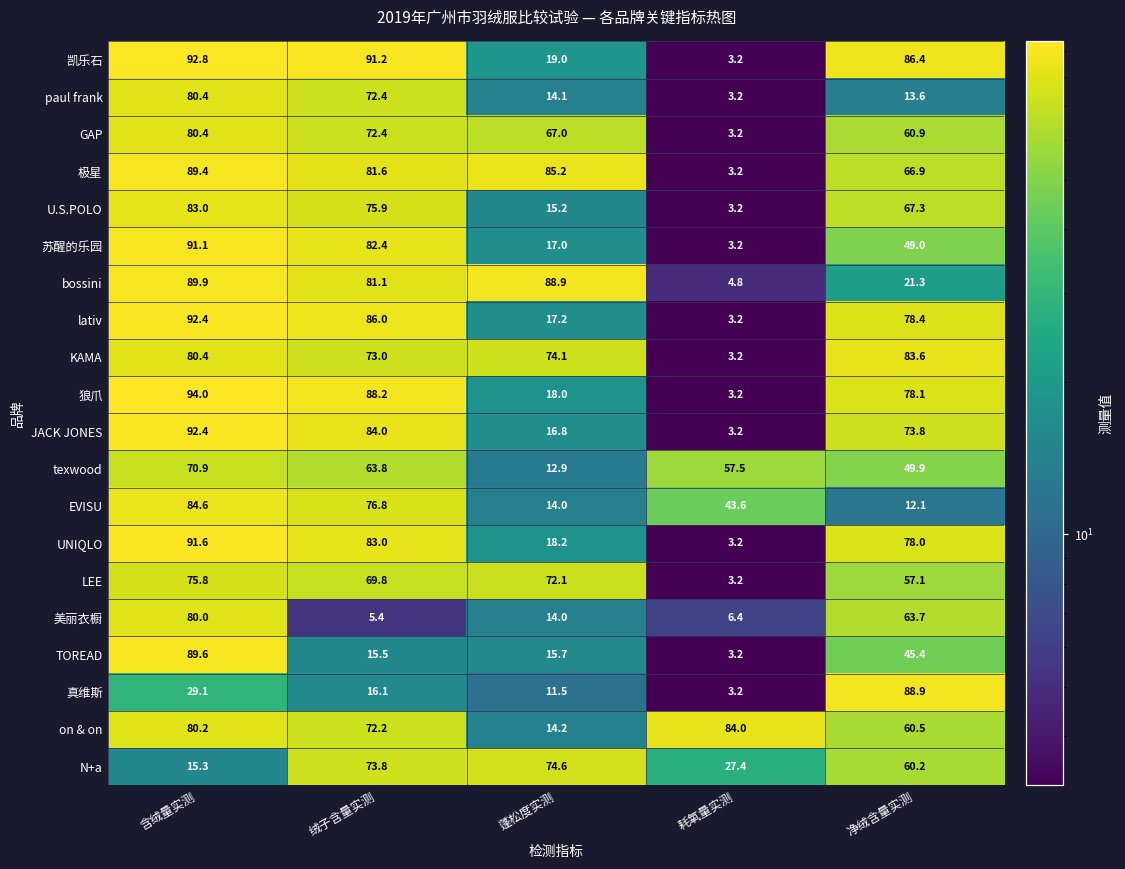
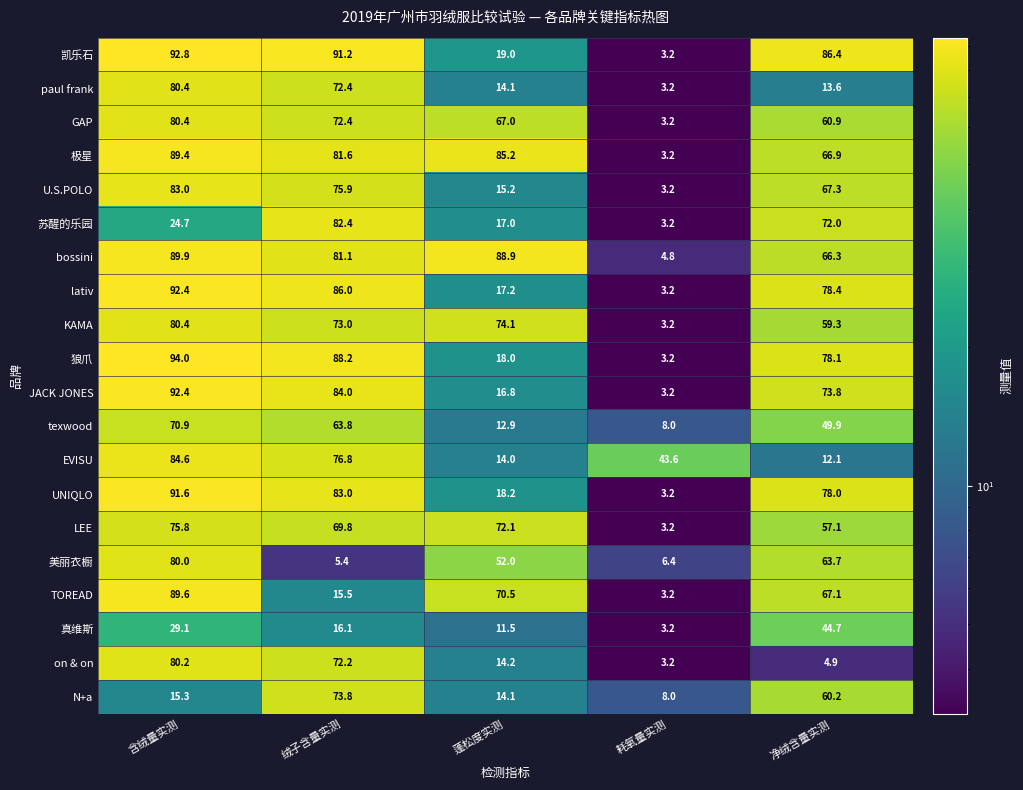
苏醒的乐园, 含绒量实测: 91.1 -> 24.7
苏醒的乐园, 净绒含量实测: 49.0 -> 72.0
bossini, 净绒含量实测: 21.3 -> 66.3
KAMA, 净绒含量实测: 83.6 -> 59.3
texwood, 耗氧量实测: 57.5 -> 8.0
美丽衣橱, 蓬松度实测: 14.0 -> 52.0
TOREAD, 蓬松度实测: 15.7 -> 70.5
TOREAD, 净绒含量实测: 45.4 -> 67.1
真维斯, 净绒含量实测: 88.9 -> 44.7
on & on, 耗氧量实测: 84.0 -> 3.2
on & on, 净绒含量实测: 60.5 -> 4.9
N+a, 蓬松度实测: 74.6 -> 14.1
N+a, 耗氧量实测: 27.4 -> 8.0
